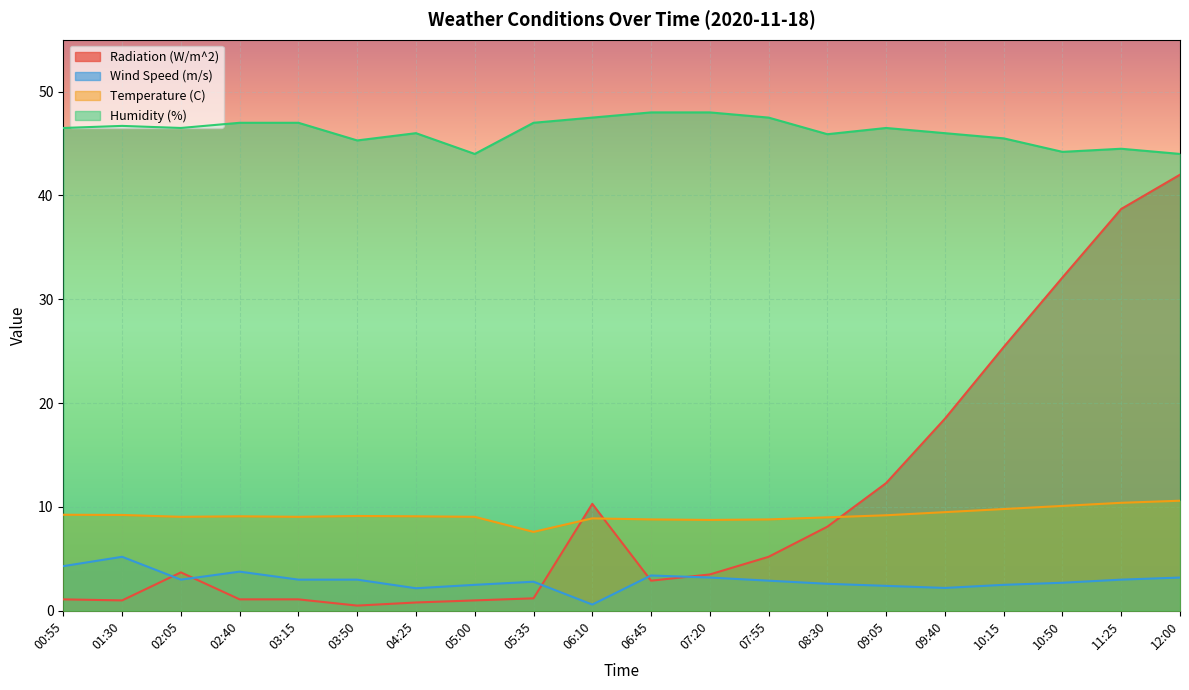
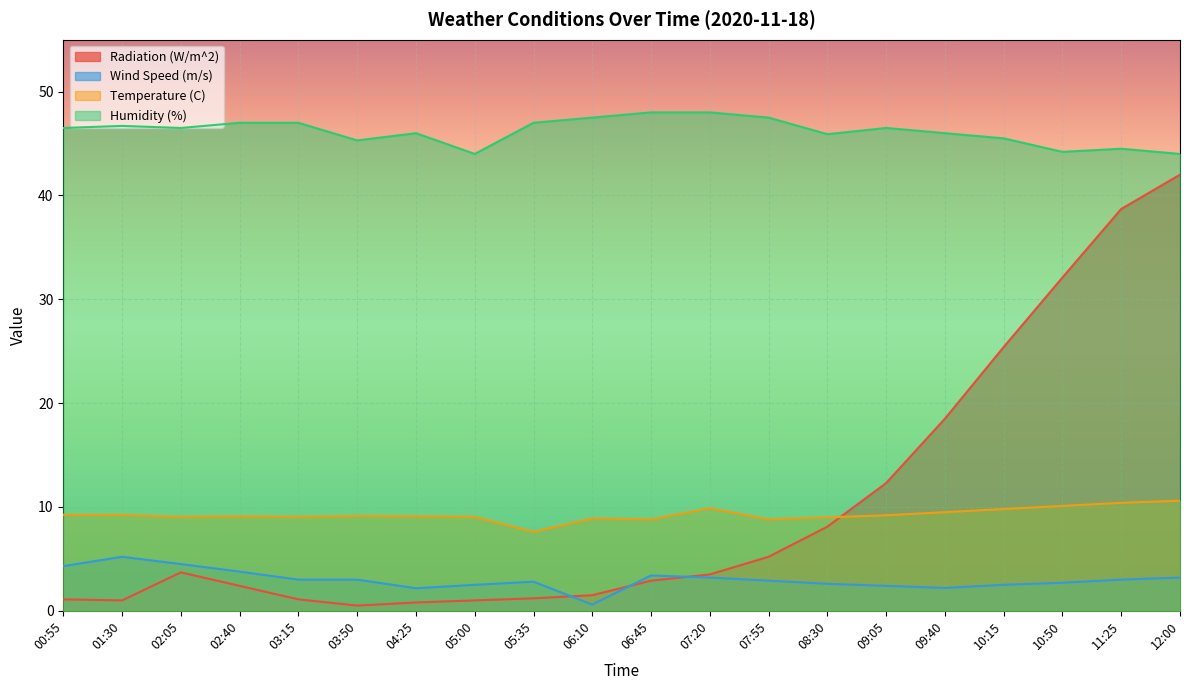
Wind Speed (m/s), 02:05: 3.0 -> 4.5
Radiation (W/m^2), 02:40: 1.1 -> 2.4
Radiation (W/m^2), 06:10: 10.3 -> 1.5
Temperature (C), 07:20: 8.8 -> 9.9
